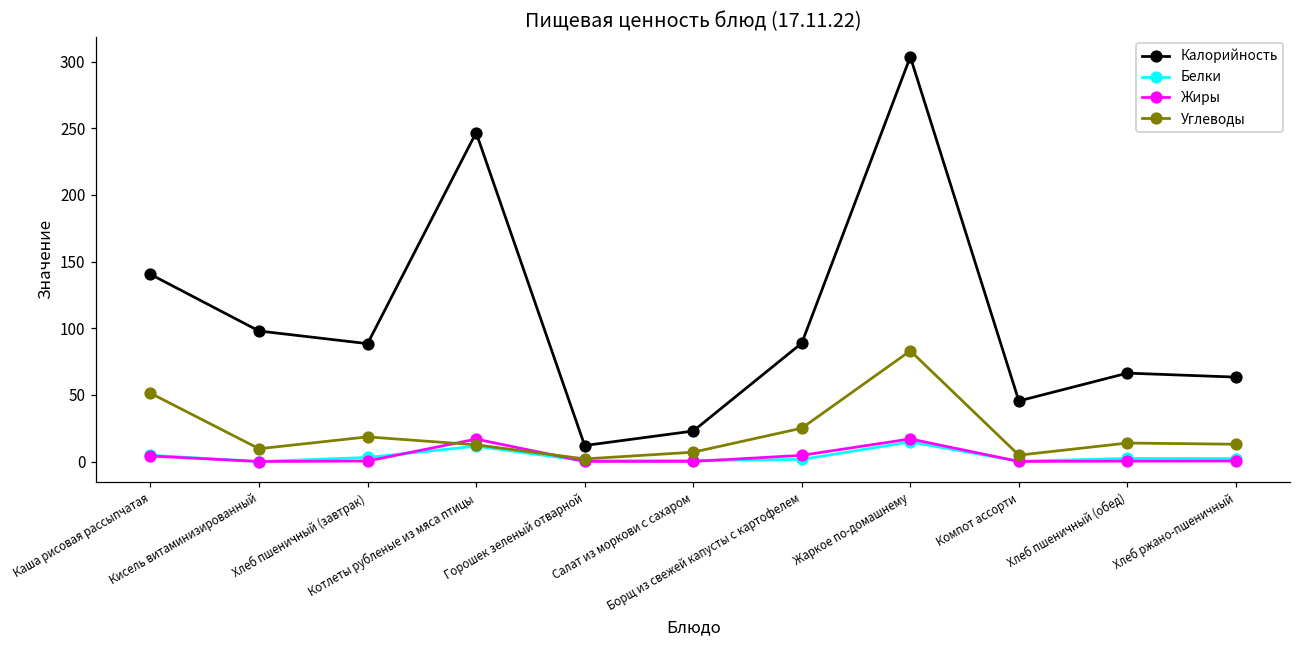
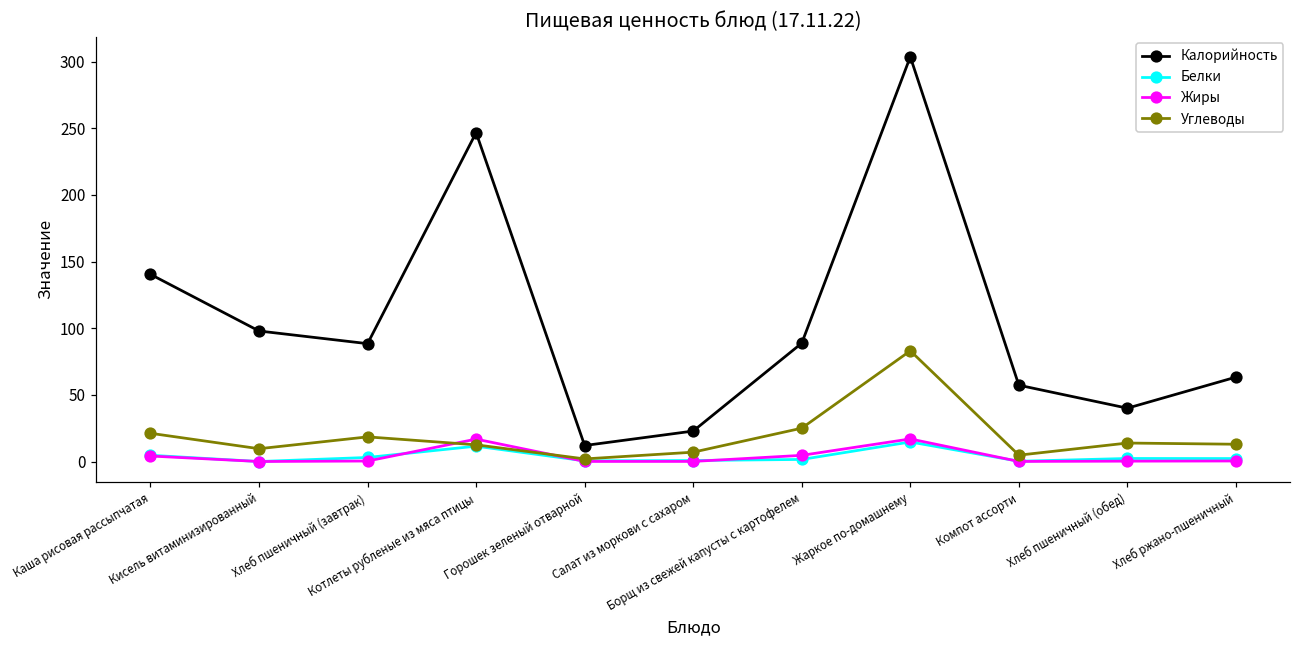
Углеводы, Каша рисовая рассыпчатая: 51 -> 21
Калорийность, Компот ассорти: 45 -> 57
Калорийность, Хлеб пшеничный (обед): 66 -> 40
